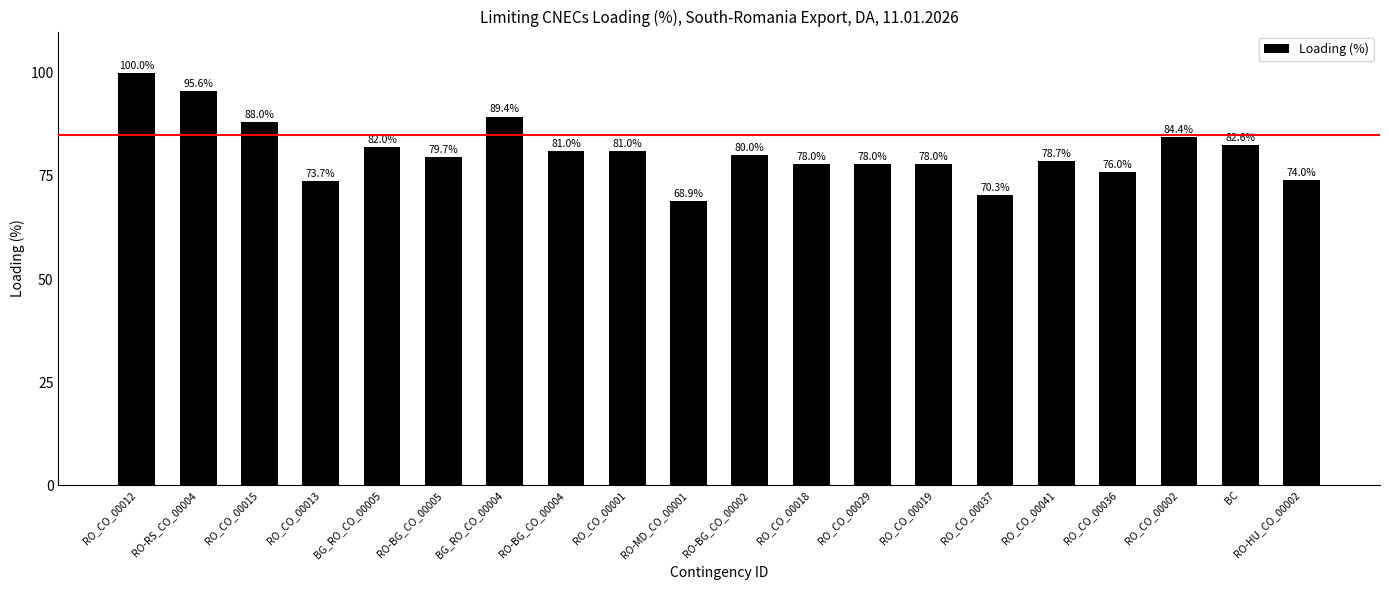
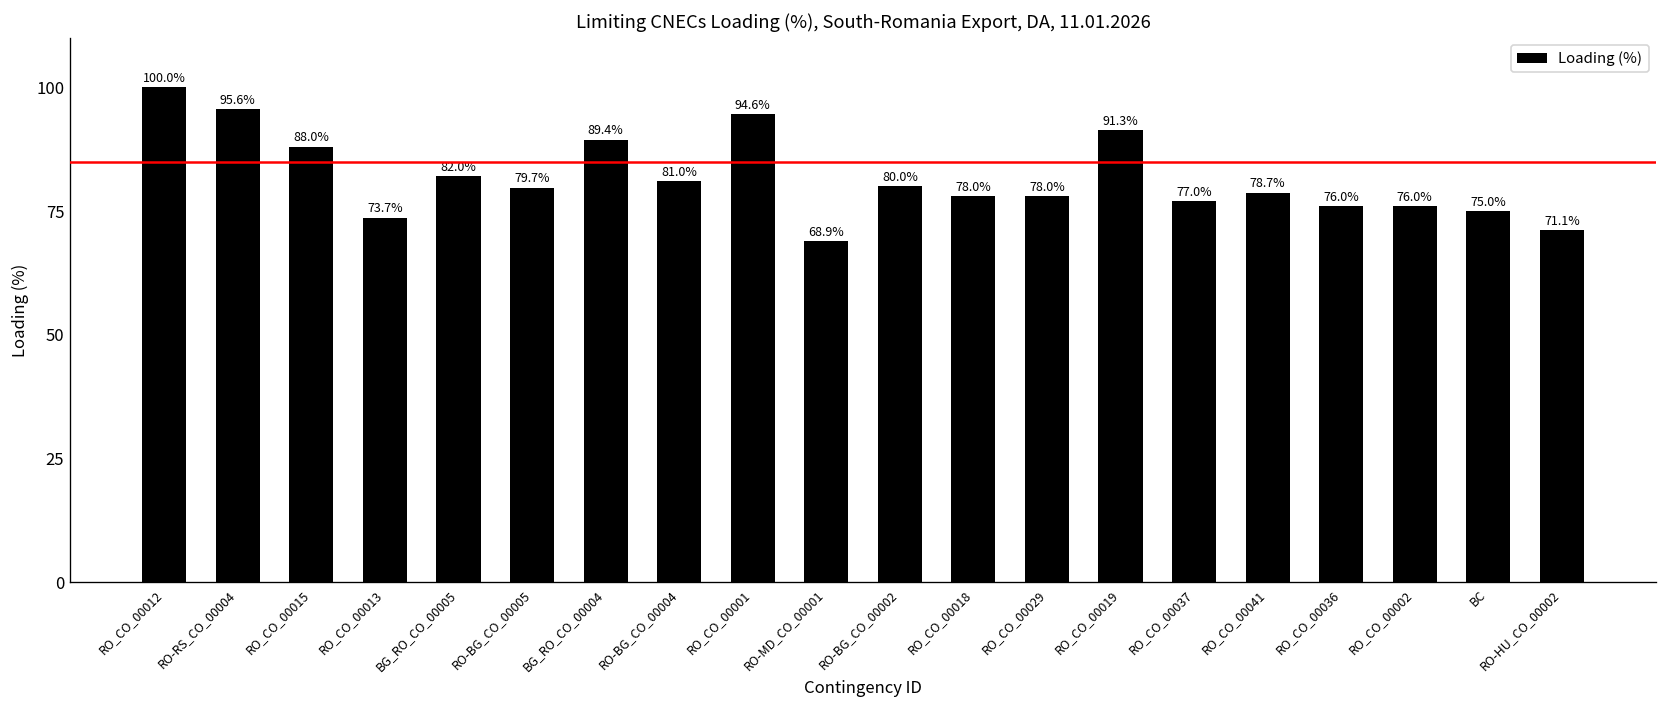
RO_CO_00001: 81.0% -> 94.6%
RO_CO_00019: 78.0% -> 91.3%
RO_CO_00037: 70.3% -> 77.0%
RO_CO_00002: 84.4% -> 76.0%
BC: 82.6% -> 75.0%
RO-HU_CO_00002: 74.0% -> 71.1%
